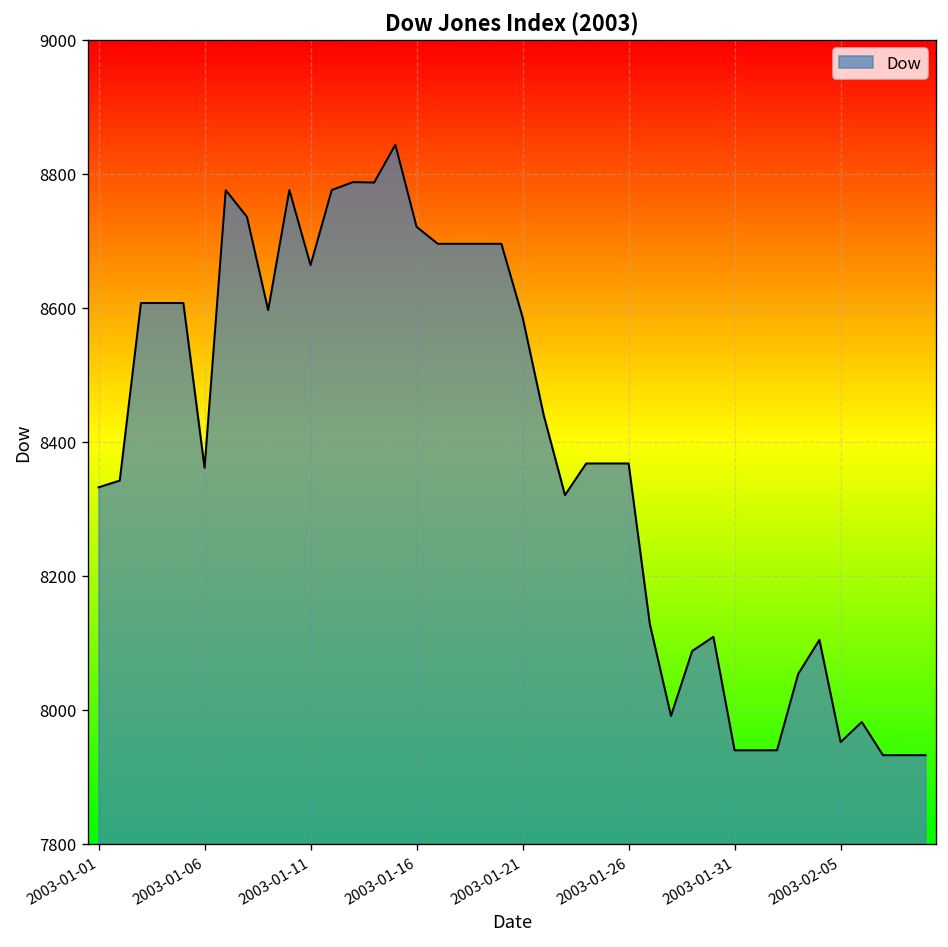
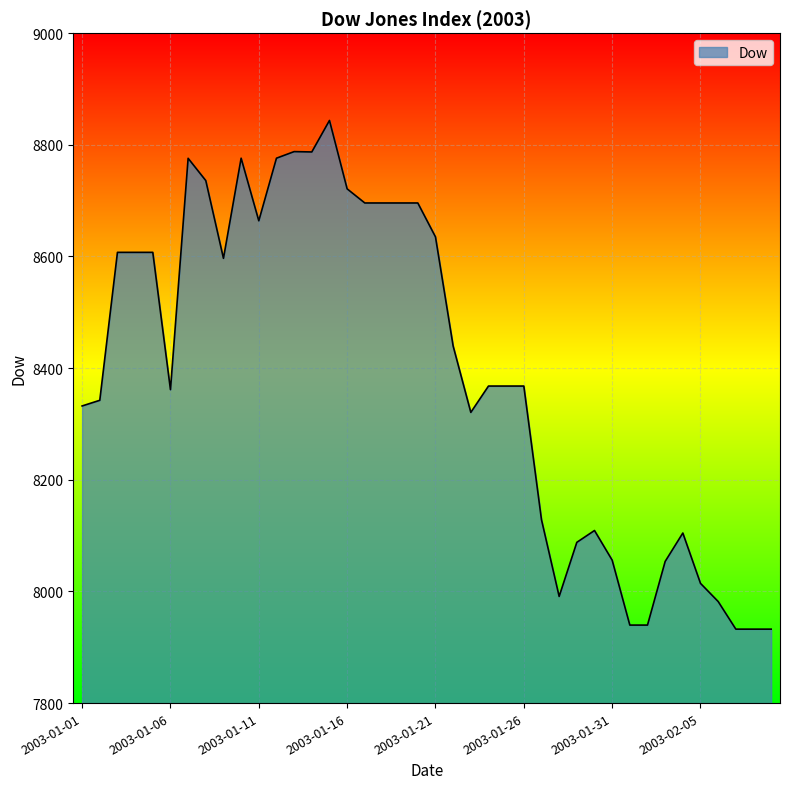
2003-01-21: 8590 -> 8640
2003-01-31: 7940 -> 8060
2003-02-05: 7950 -> 8010
